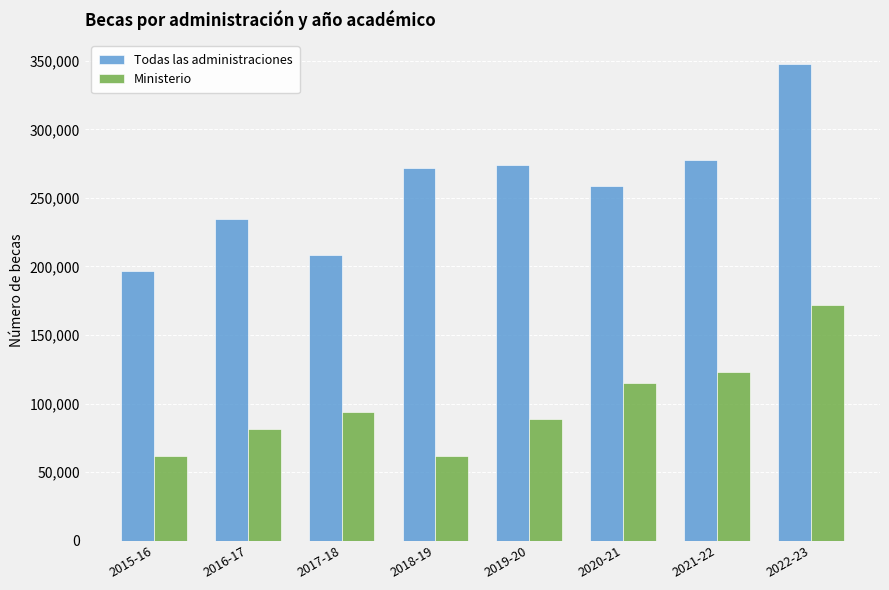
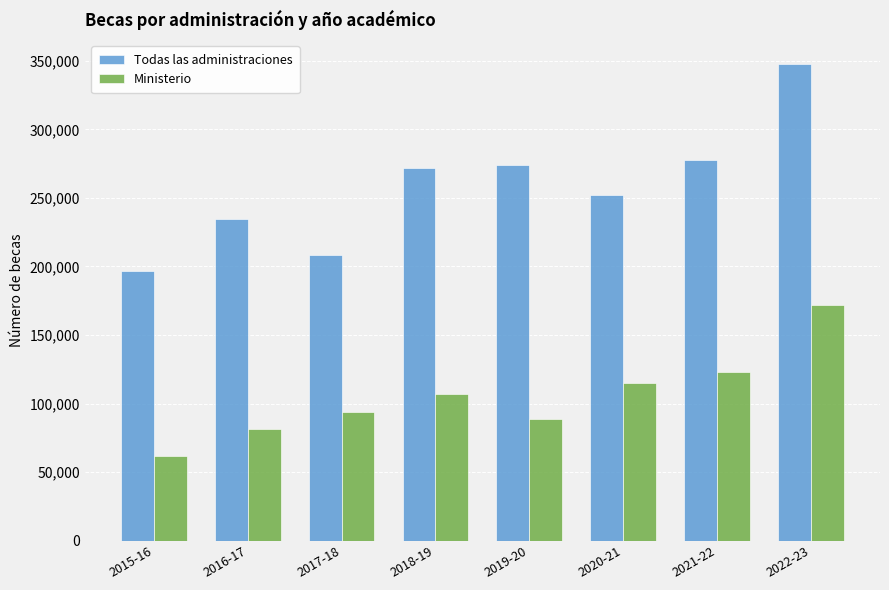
Ministerio, 2018-19: 62,000 -> 107,000
Todas las administraciones, 2020-21: 259,000 -> 252,000
